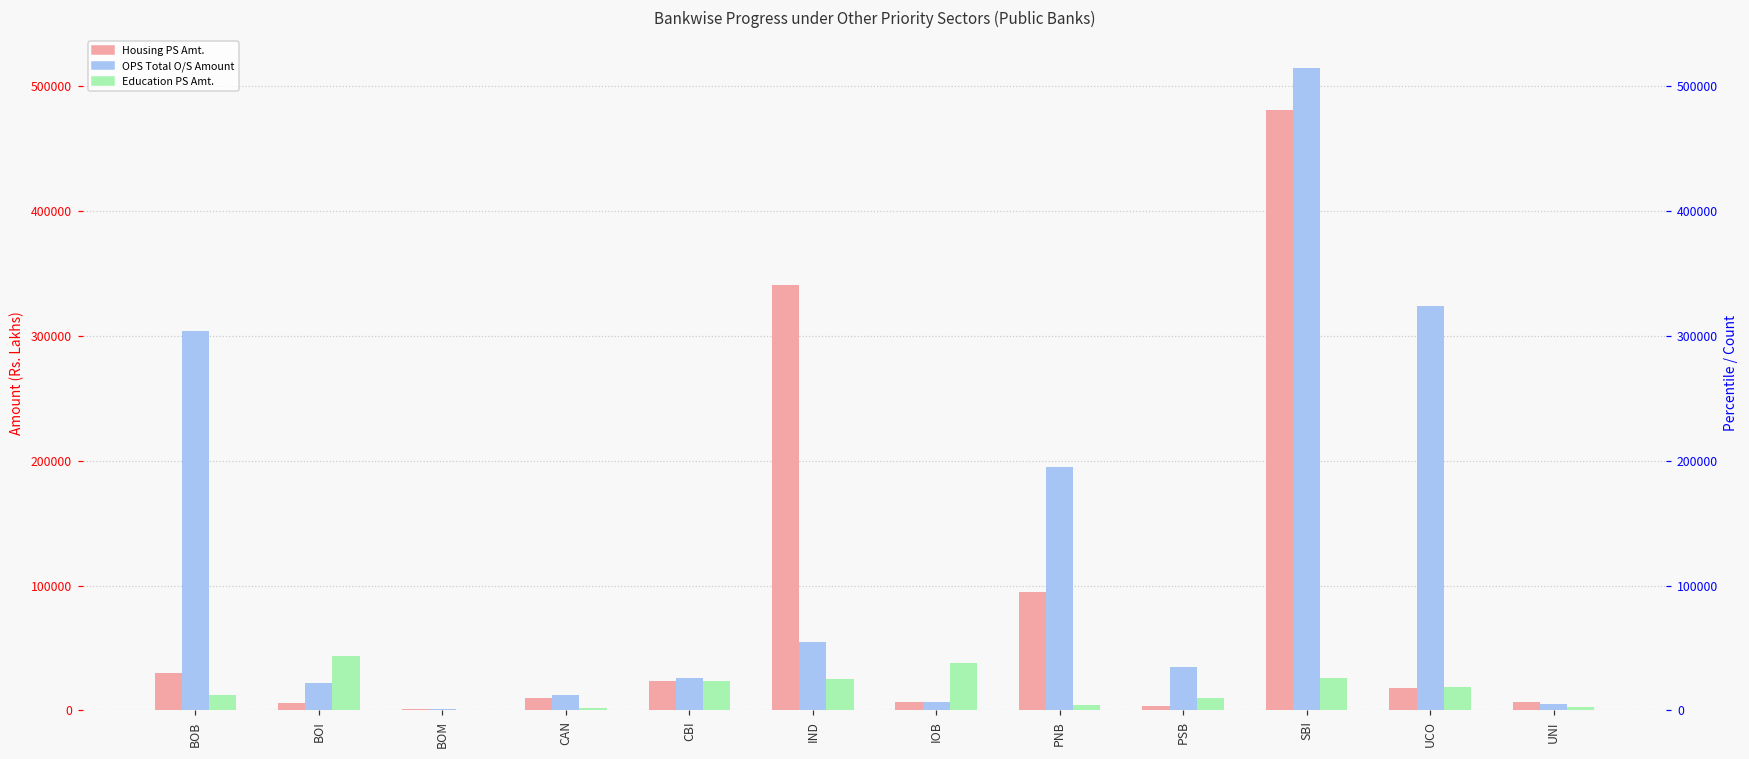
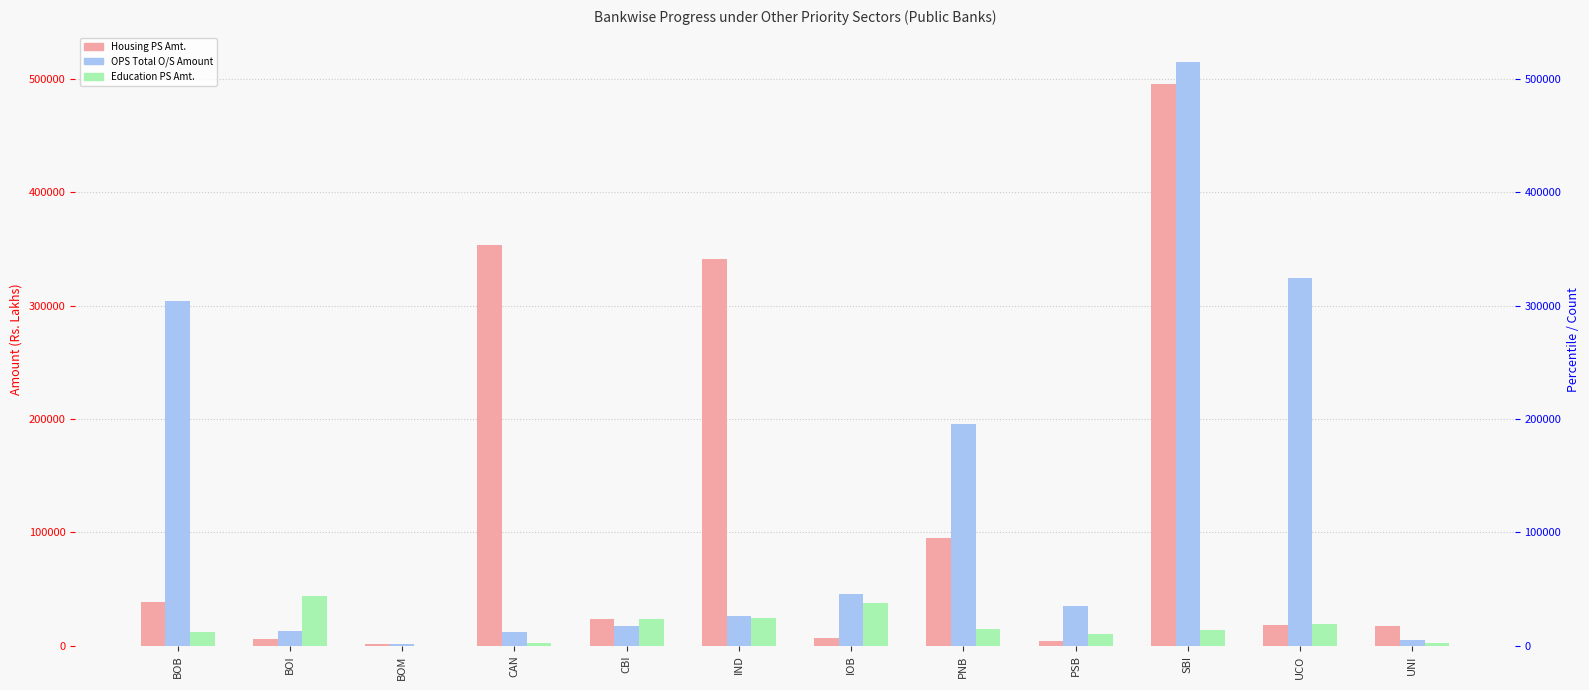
Housing PS Amt., BOB: 30000 -> 39000
OPS Total O/S Amount, BOI: 22000 -> 14000
Housing PS Amt., CAN: 10000 -> 353000
OPS Total O/S Amount, CBI: 26000 -> 18000
OPS Total O/S Amount, IND: 54000 -> 27000
OPS Total O/S Amount, IOB: 7000 -> 45000
Education PS Amt., PNB: 4000 -> 15000
Housing PS Amt., SBI: 481000 -> 495000
Education PS Amt., SBI: 26000 -> 14000
Housing PS Amt., UNI: 7000 -> 17000
